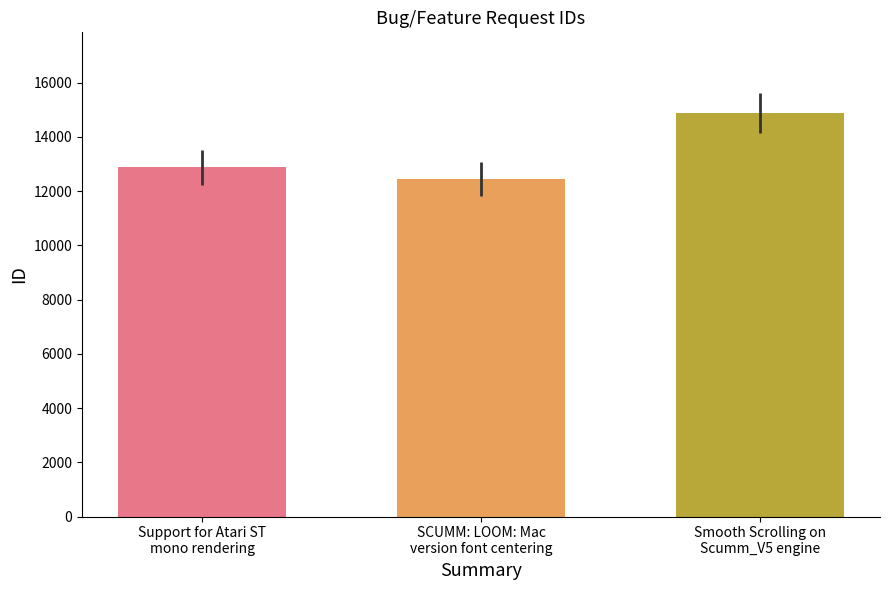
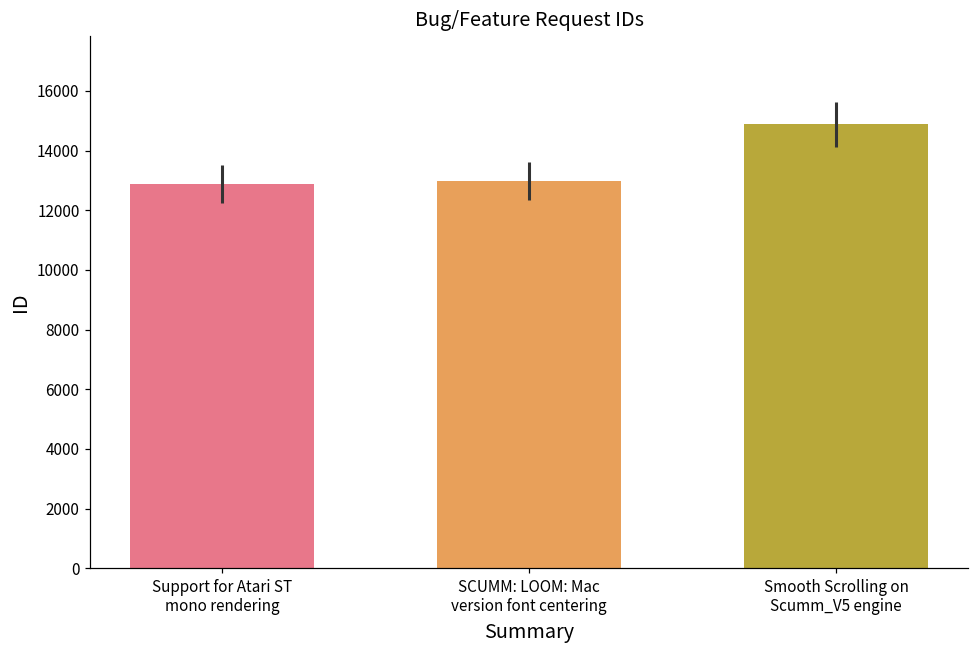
SCUMM: LOOM: Mac version font centering: 12500 -> 13000
